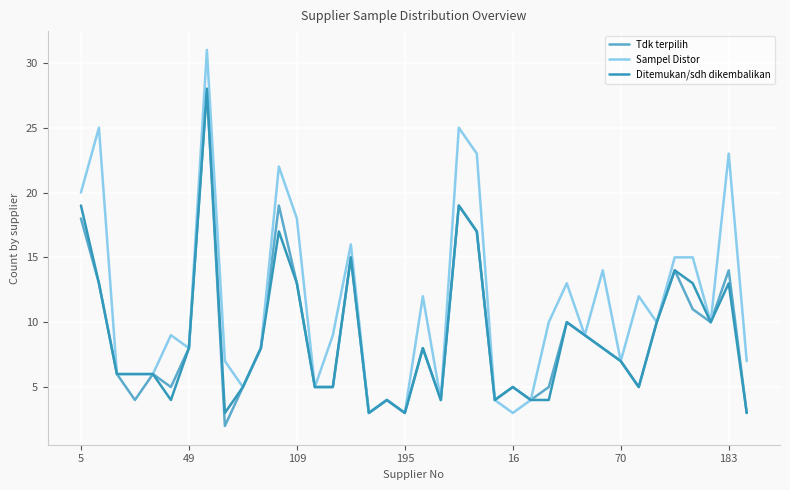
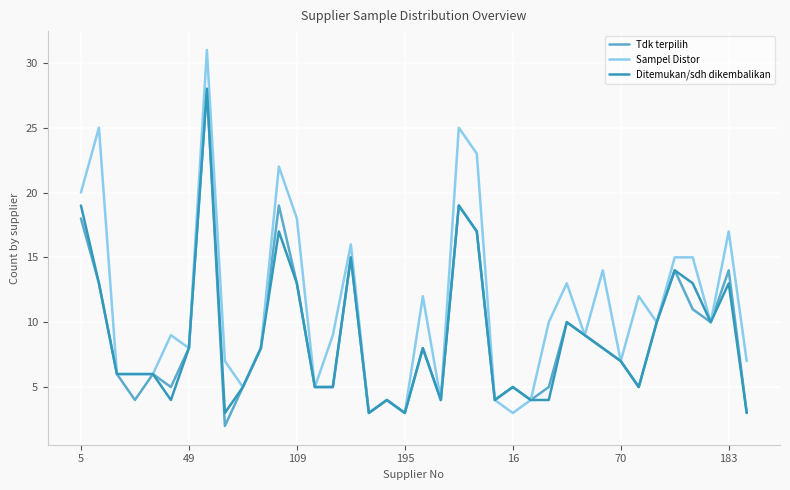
Sampel Distor, 183: 23 -> 17
